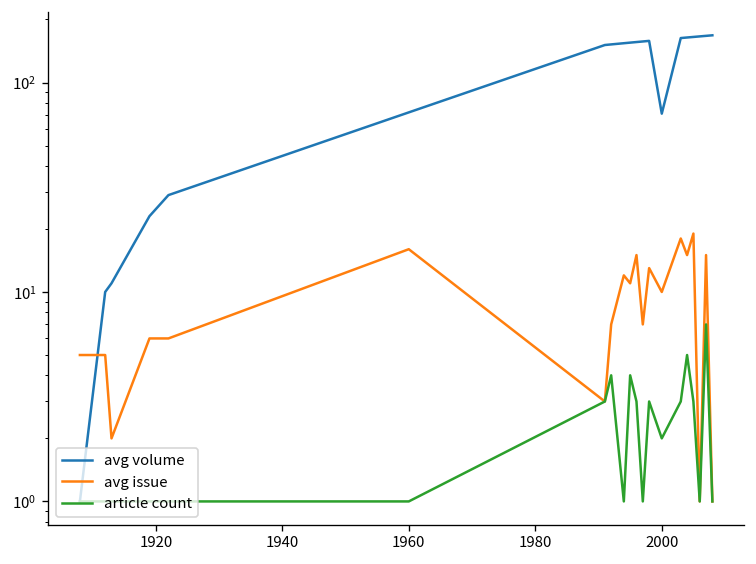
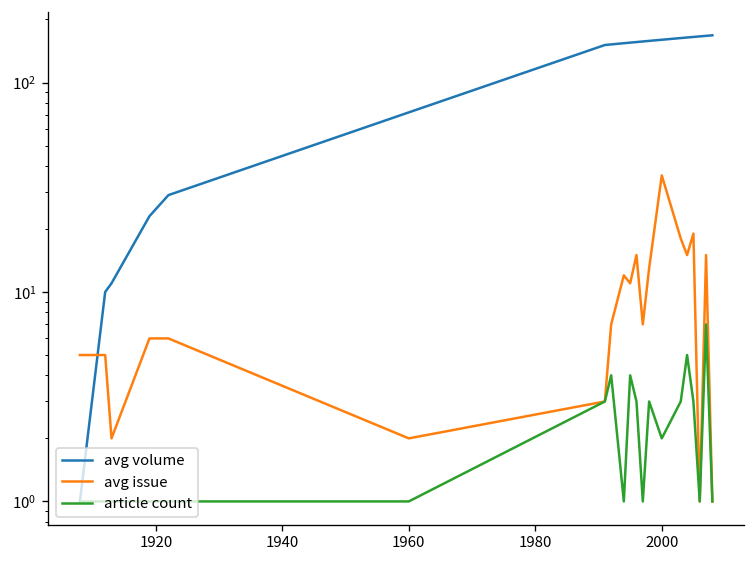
avg issue, 1960: 16 -> 2
avg volume, 2000: 71 -> 160
avg issue, 2000: 10 -> 36
